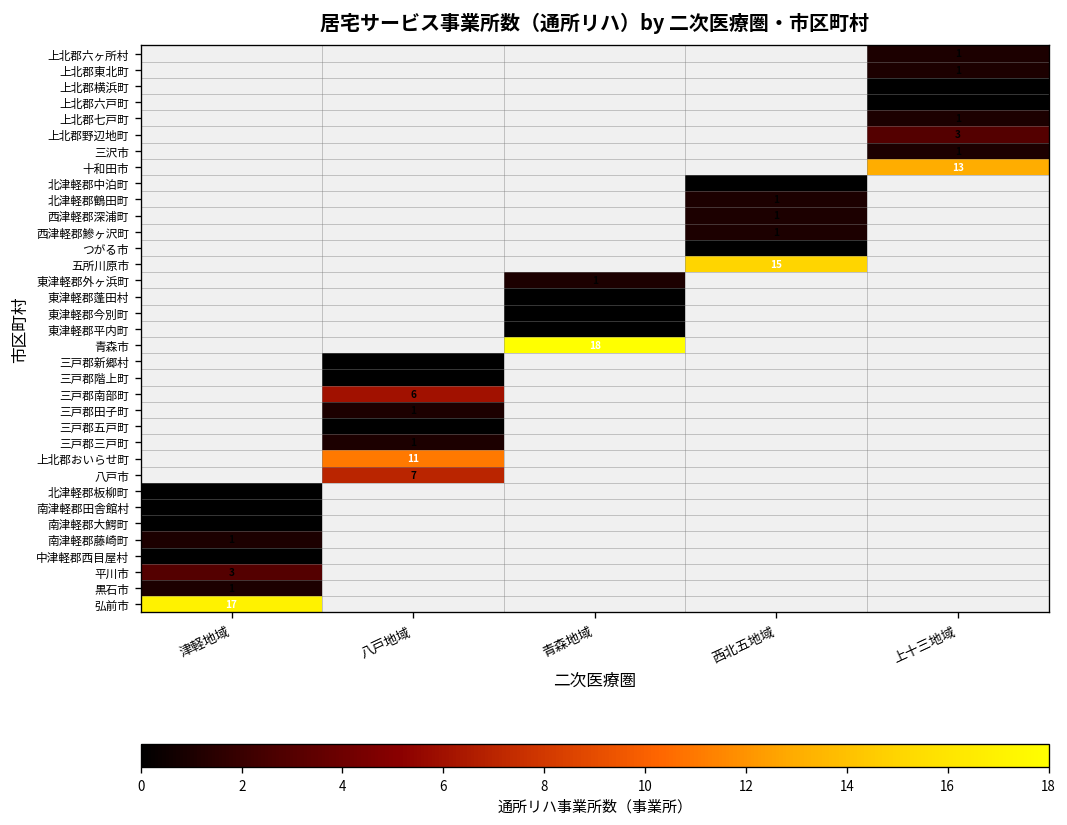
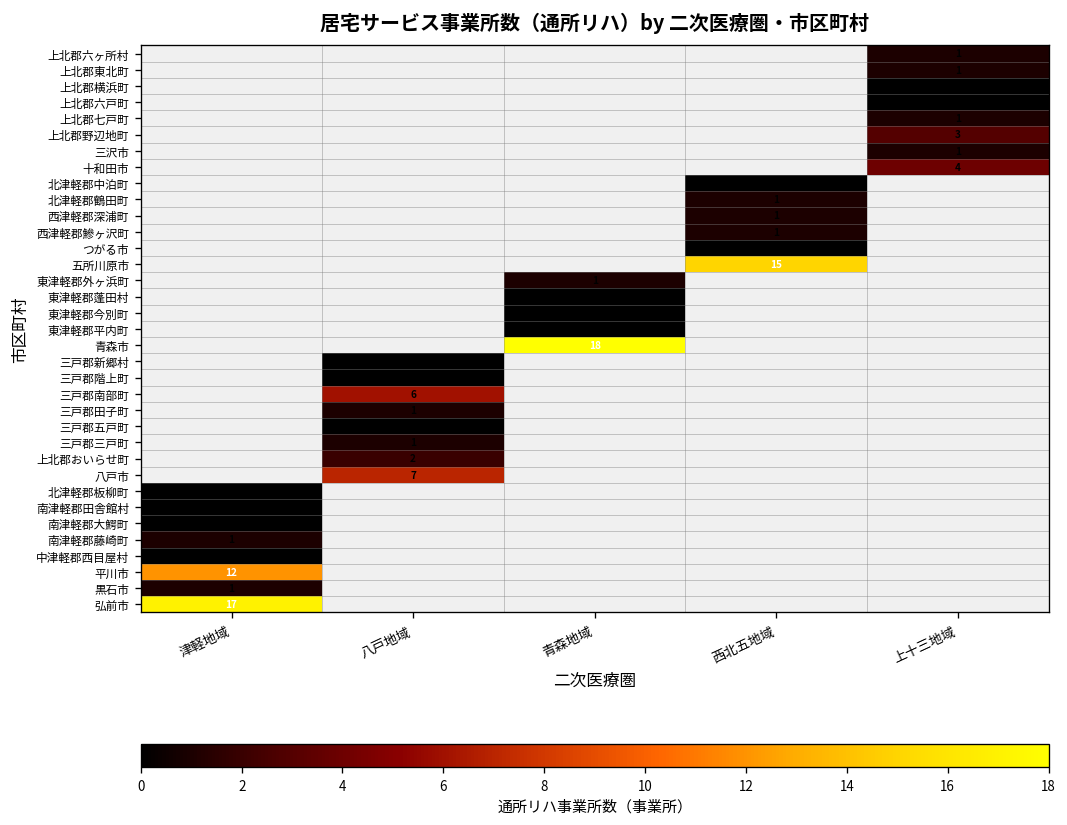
十和田市, 上十三地域: 13 -> 4
上北郡おいらせ町, 八戸地域: 11 -> 2
平川市, 津軽地域: 3 -> 12
